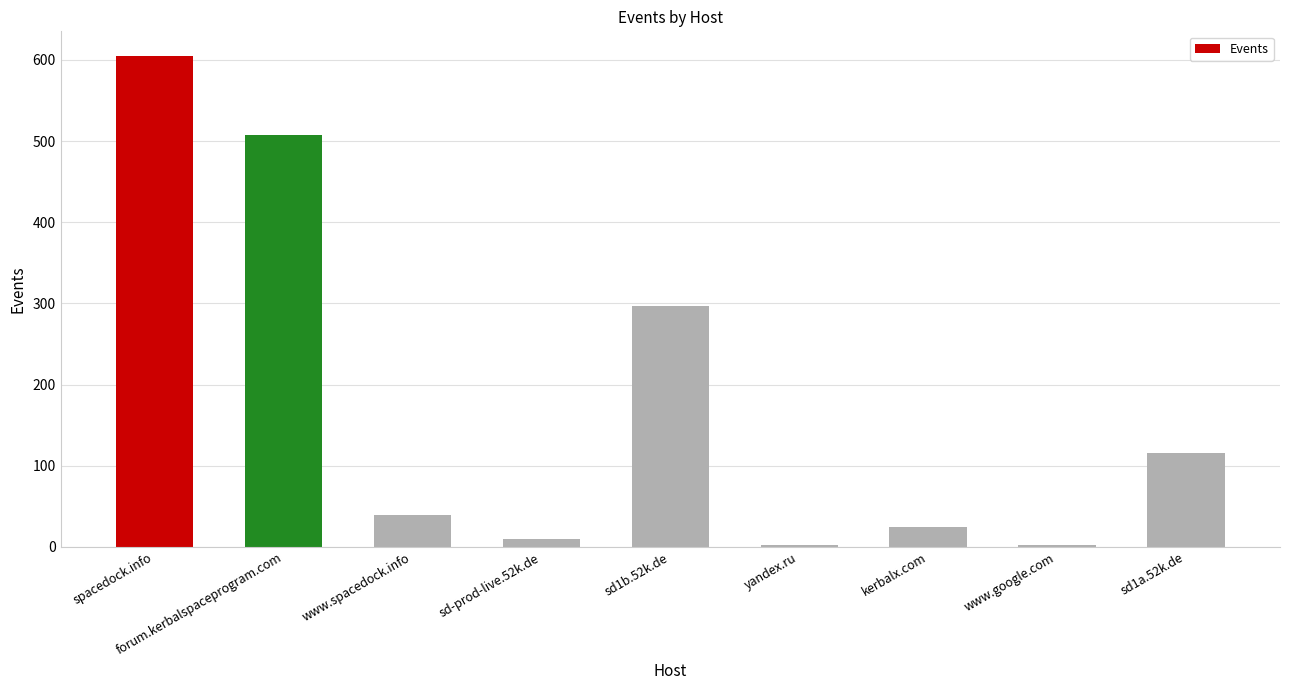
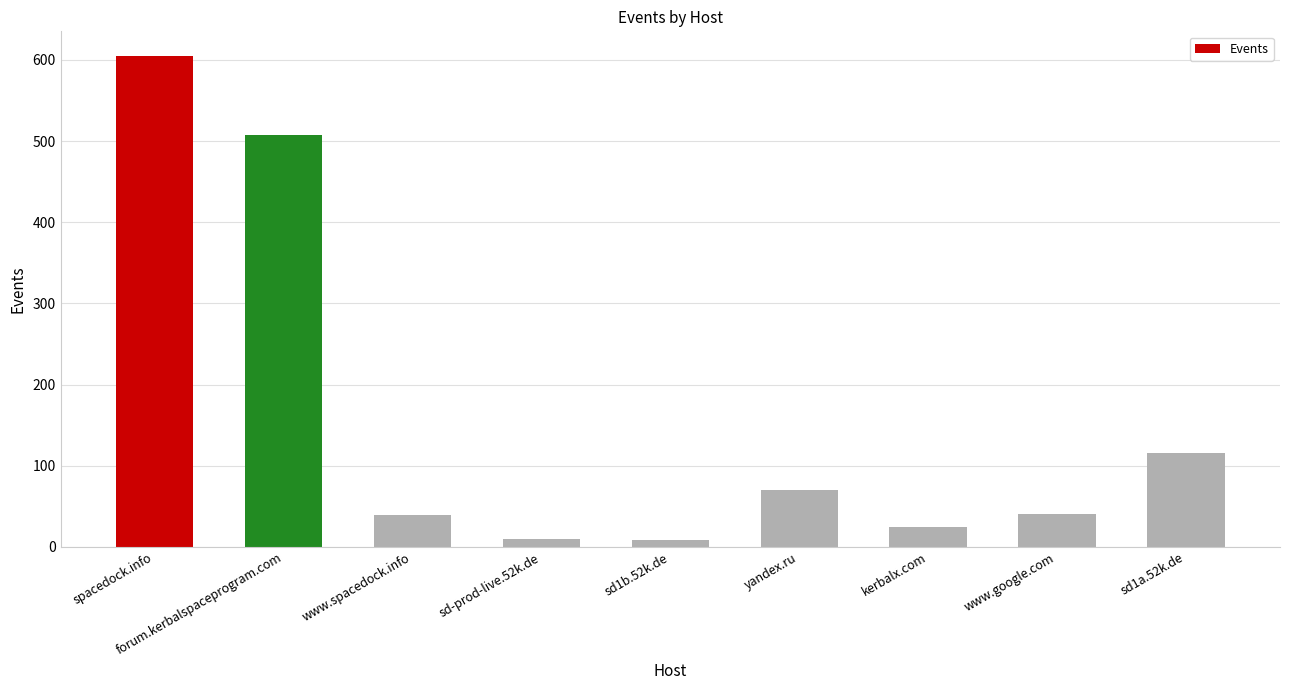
sd1b.52k.de: 300 -> 10
yandex.ru: 0 -> 70
www.google.com: 0 -> 40
